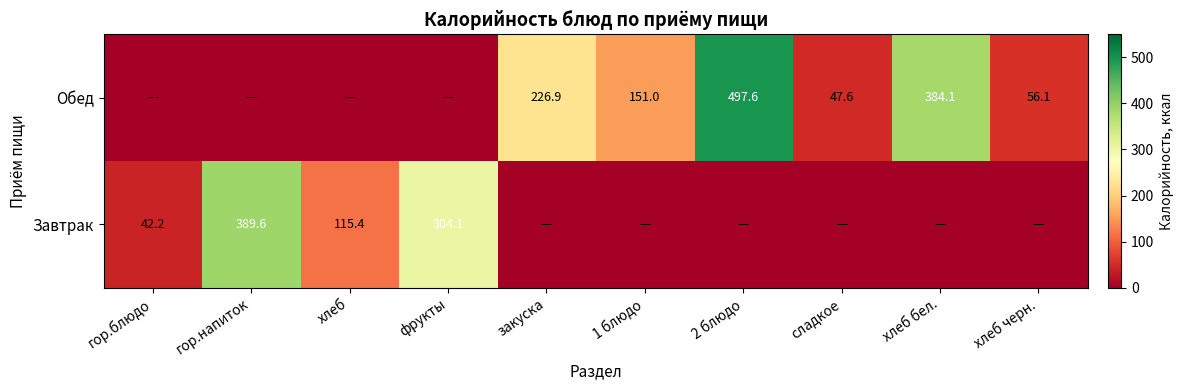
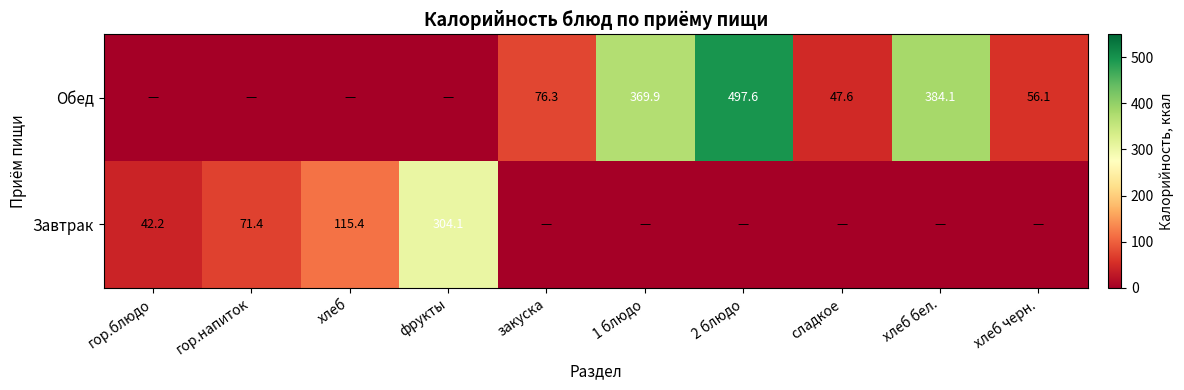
Обед, закуска: 226.9 -> 76.3
Обед, 1 блюдо: 151.0 -> 369.9
Завтрак, гор.напиток: 389.6 -> 71.4
